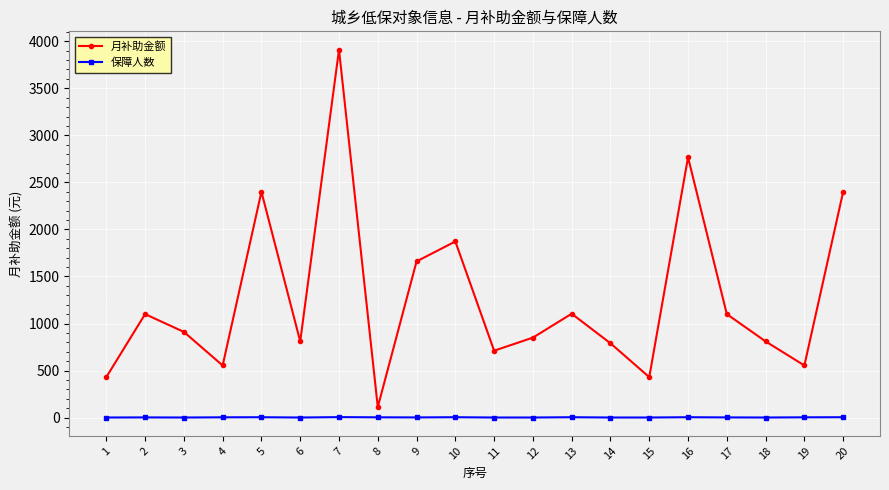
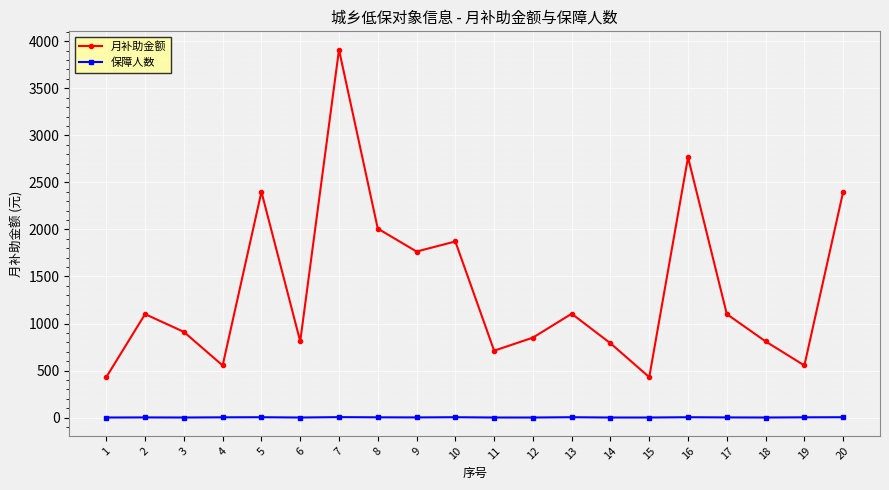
月补助金额, 8: 100 -> 2000
月补助金额, 9: 1700 -> 1800
